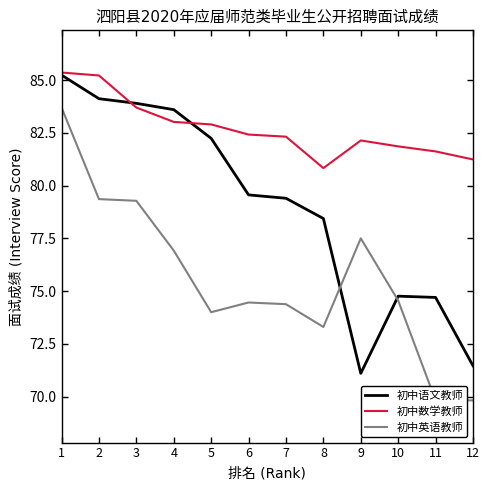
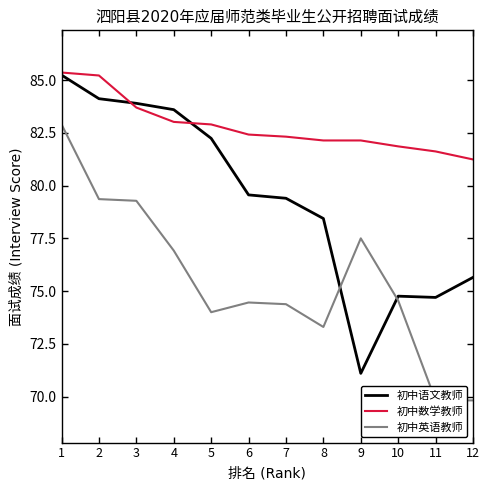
初中英语教师, 1: 83.7 -> 82.9
初中数学教师, 8: 80.8 -> 82.1
初中语文教师, 12: 71.5 -> 75.7
